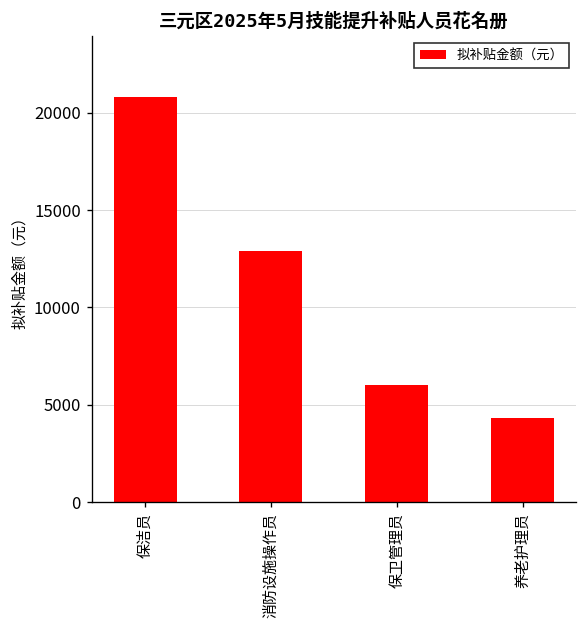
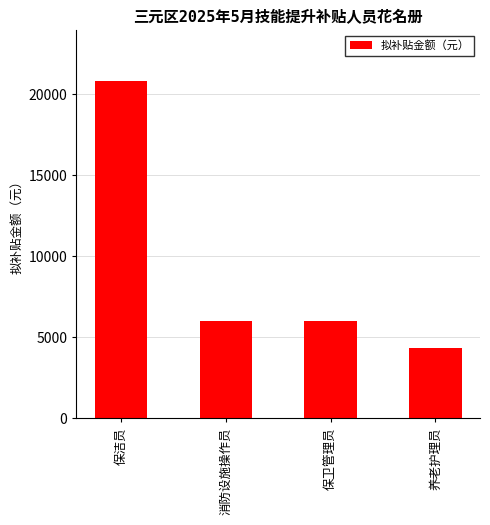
消防设施操作员: 12900 -> 6000
